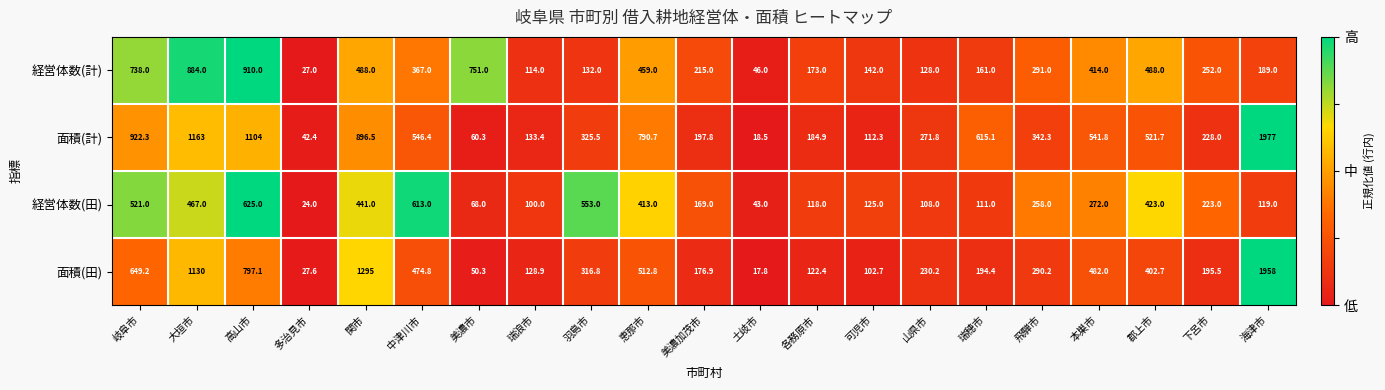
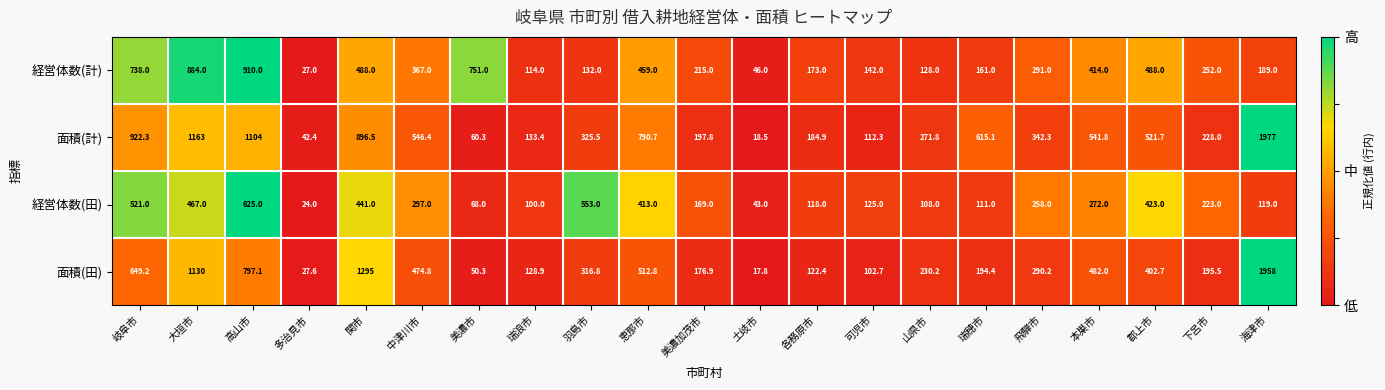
経営体数(田), 中津川市: 613.0 -> 297.0
